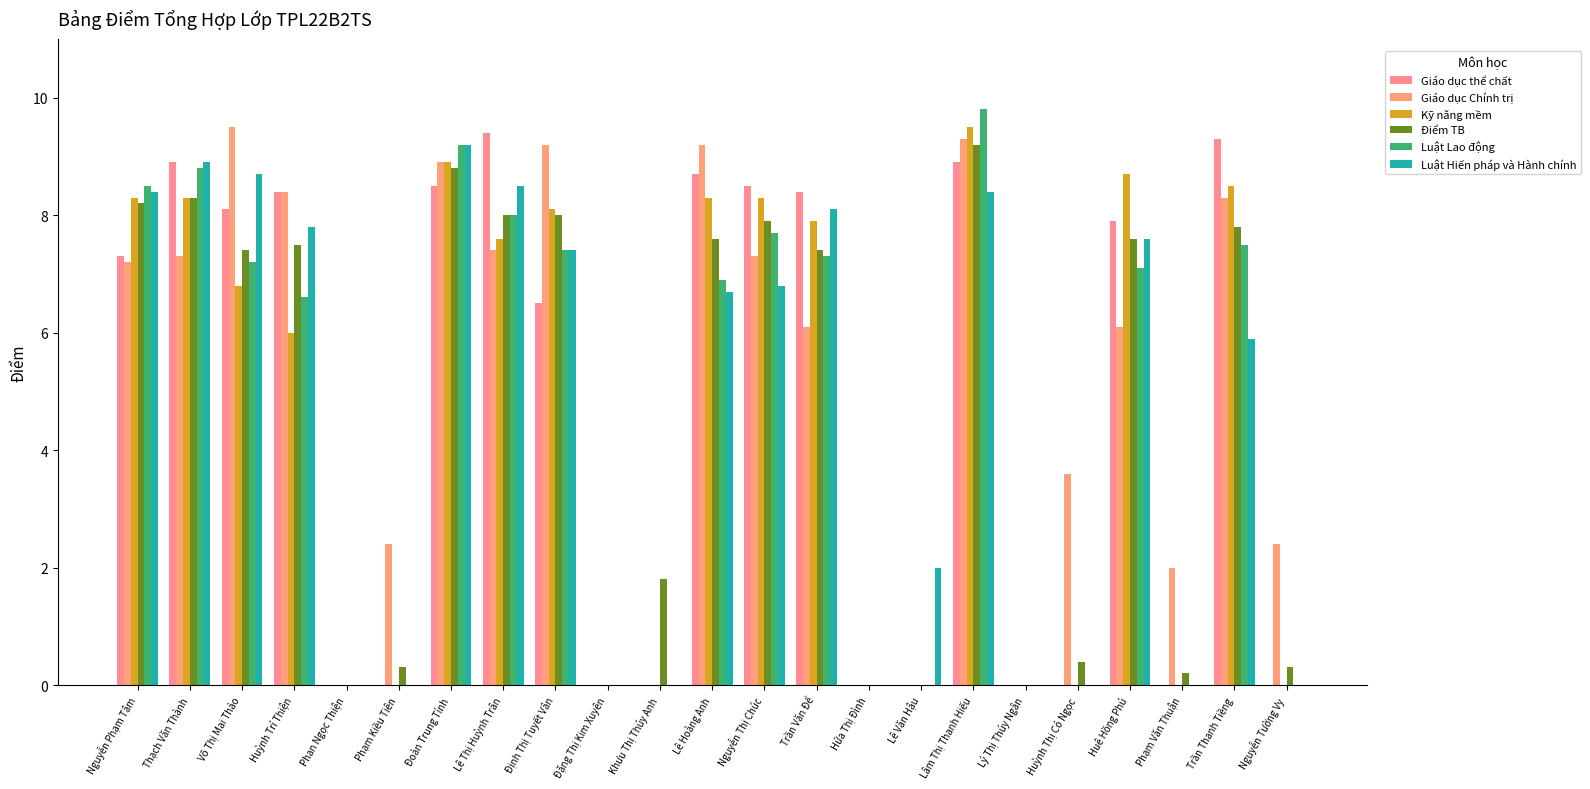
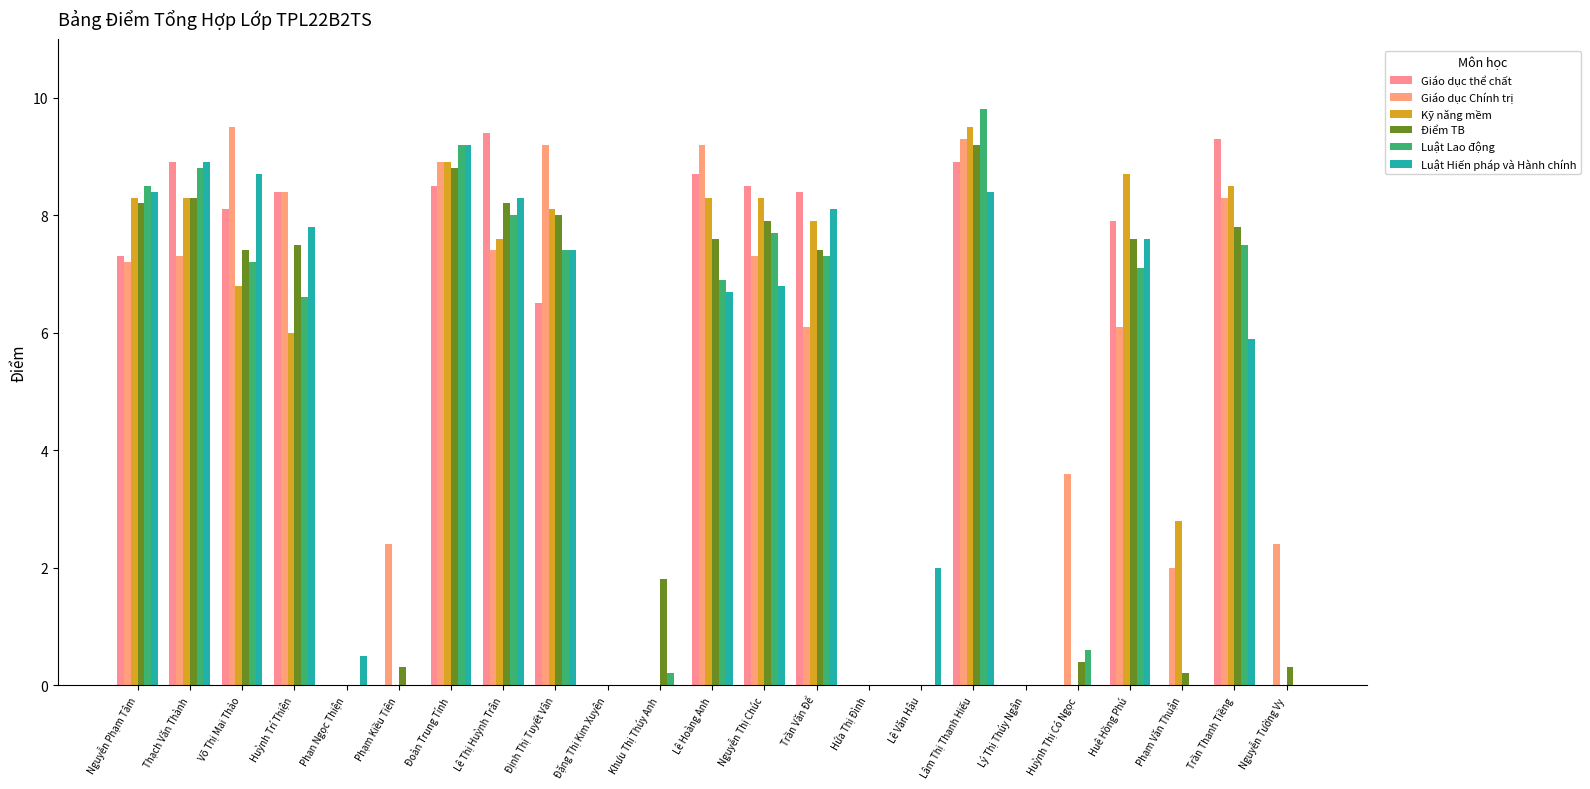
Luật Hiến pháp và Hành chính, Phan Ngọc Thiện: 0.0 -> 0.5
Điểm TB, Lê Thị Huỳnh Trân: 8.0 -> 8.2
Luật Hiến pháp và Hành chính, Lê Thị Huỳnh Trân: 8.5 -> 8.3
Luật Lao động, Khưu Thị Thúy Anh: 0.0 -> 0.2
Luật Lao động, Huỳnh Thị Có Ngọc: 0.0 -> 0.6
Kỹ năng mềm, Phạm Văn Thuận: 0.0 -> 2.8
